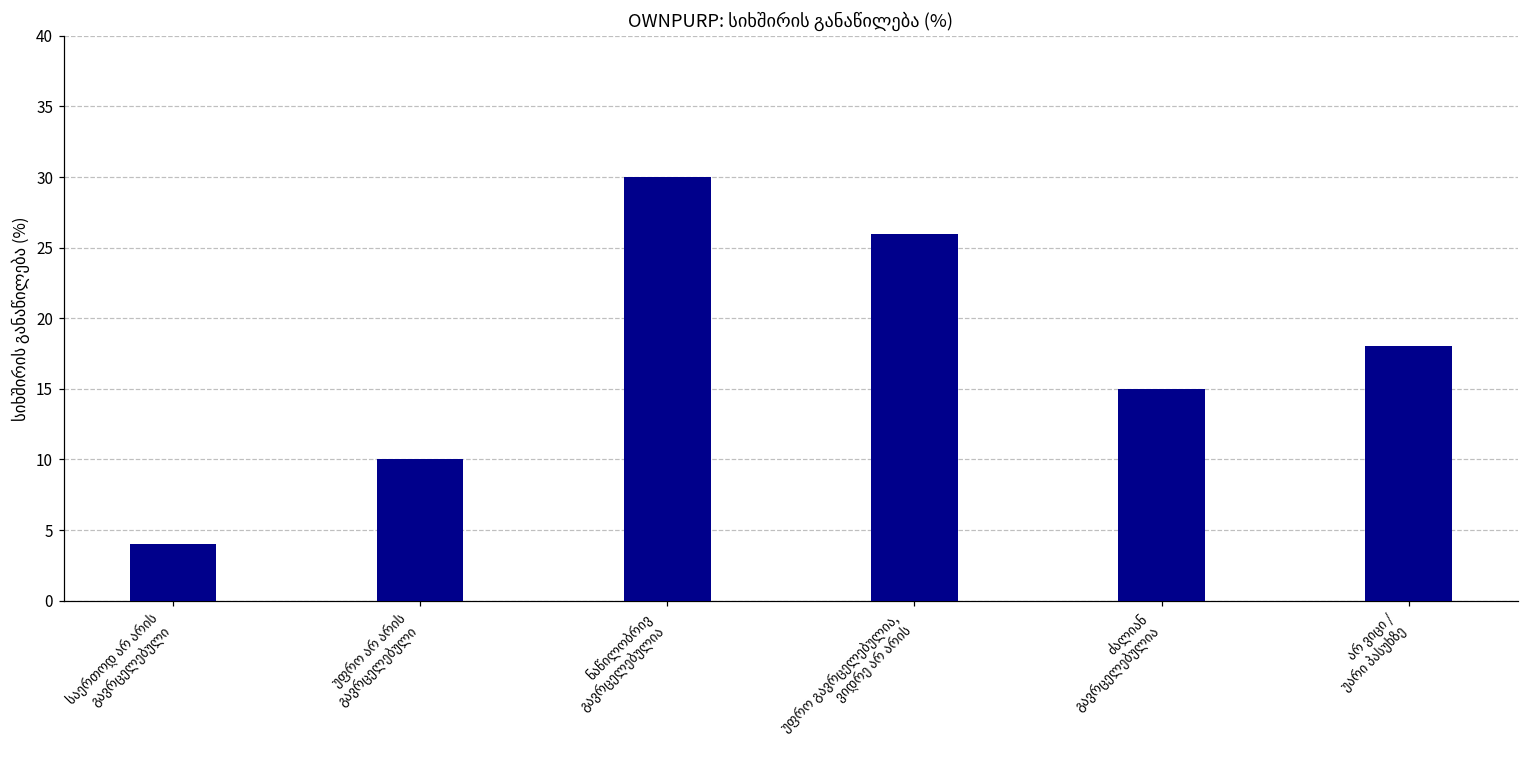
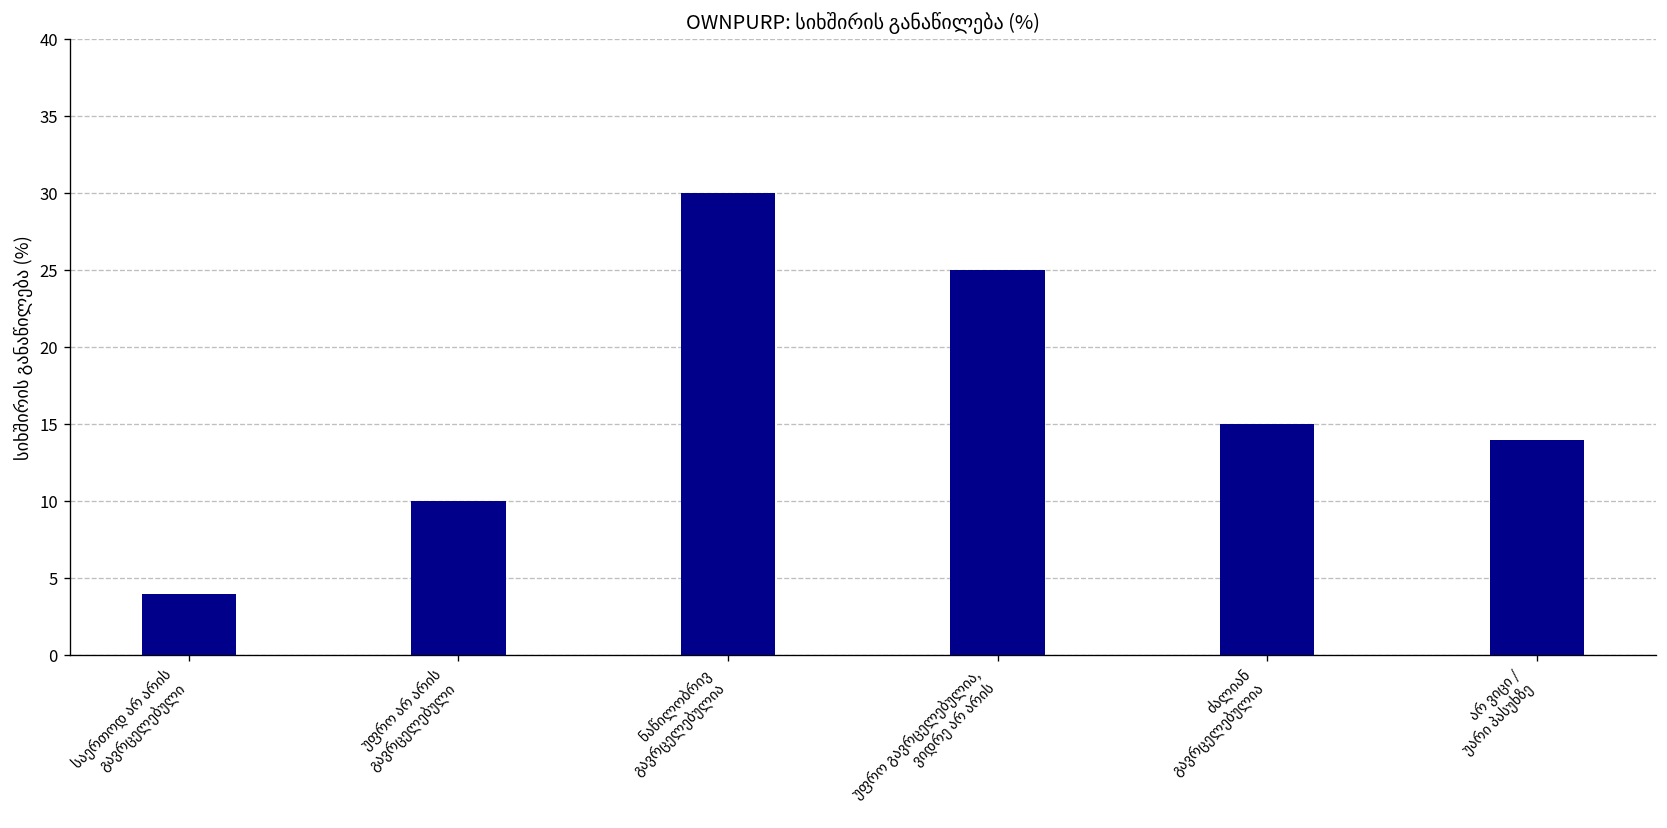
უფრო გავრცელებულია, ვიდრე არ არის: 26 -> 25
არ ვიცი / უარი პასუხზე: 18 -> 14
